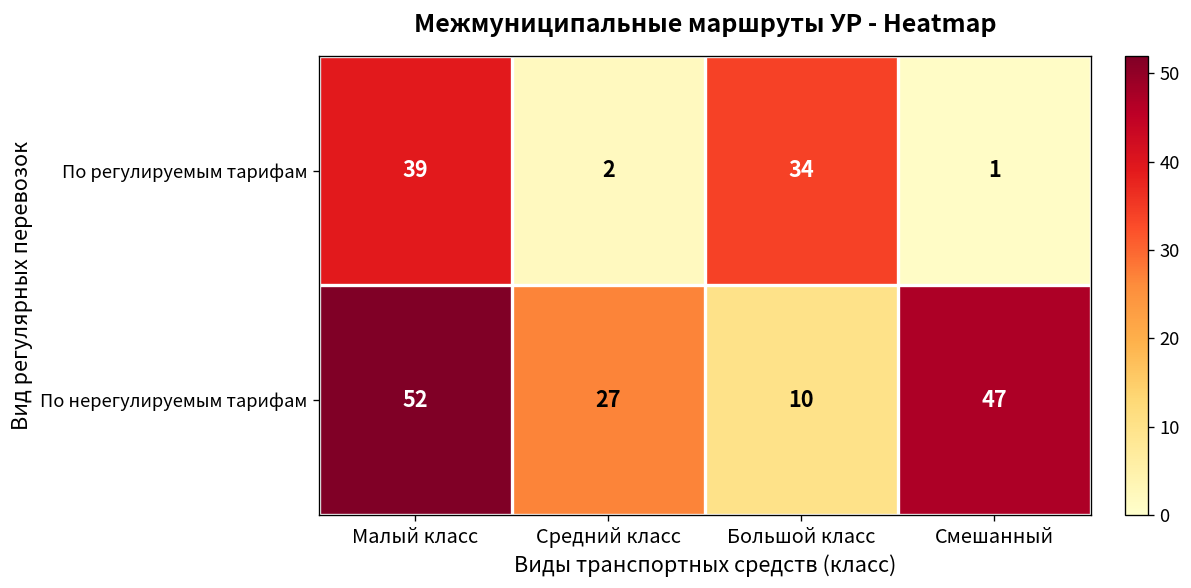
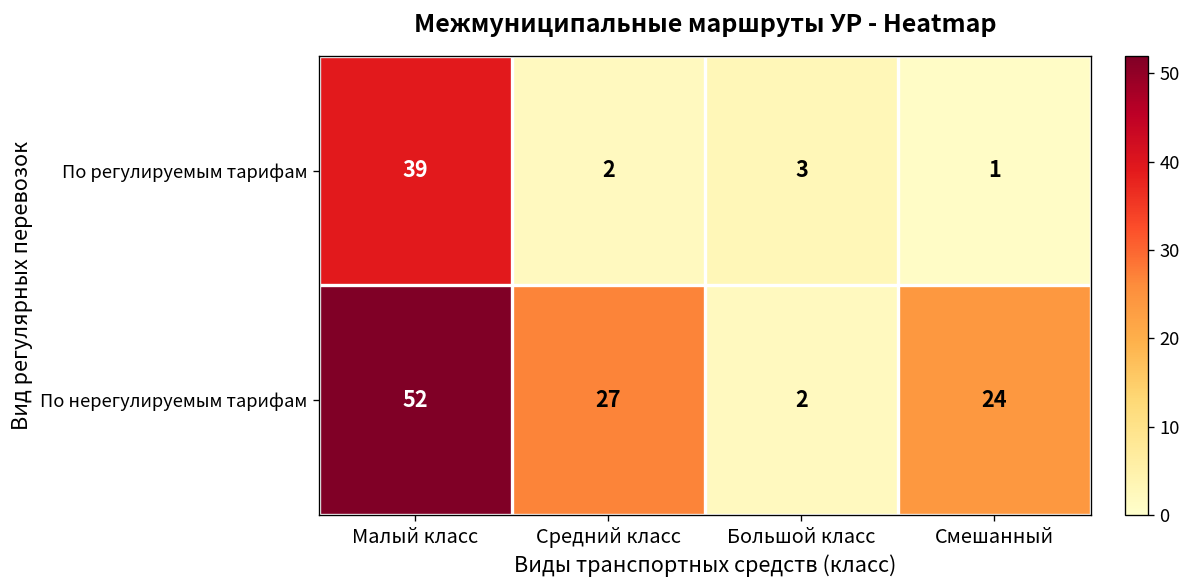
По регулируемым тарифам, Большой класс: 34 -> 3
По нерегулируемым тарифам, Большой класс: 10 -> 2
По нерегулируемым тарифам, Смешанный: 47 -> 24
